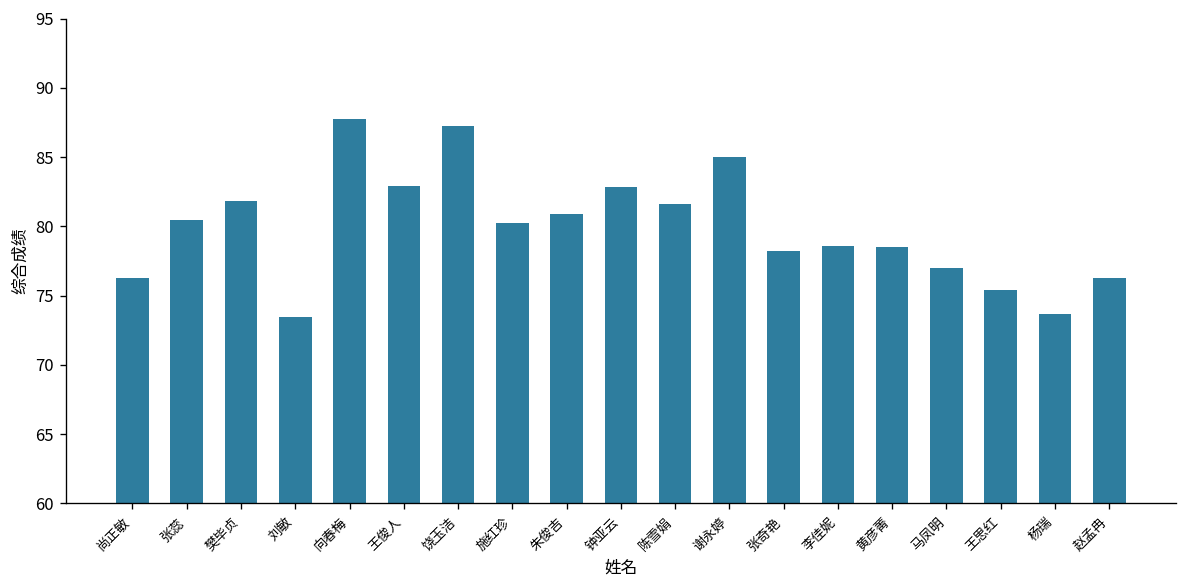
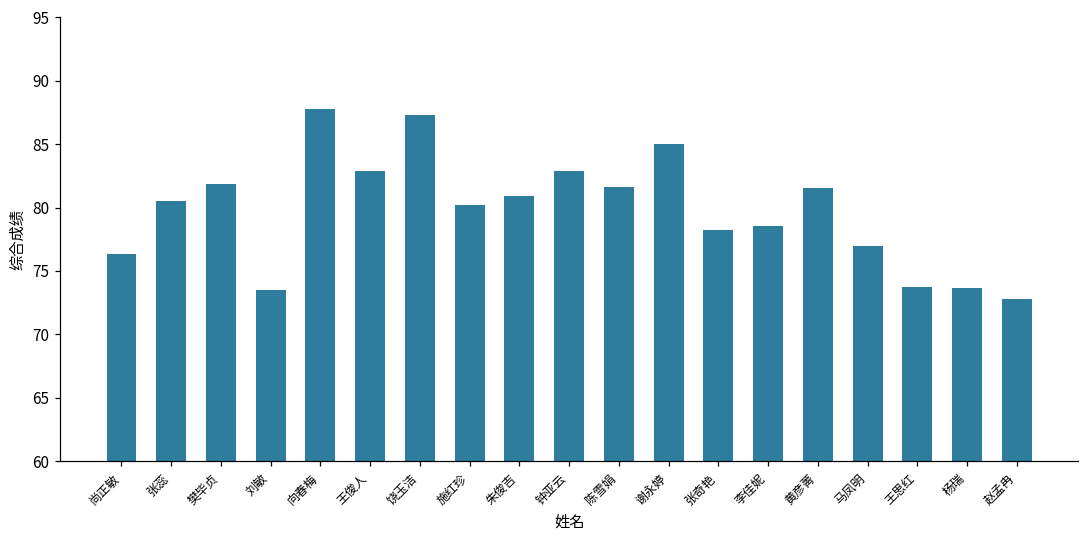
黄彦菁: 78.5 -> 81.5
王思红: 75.4 -> 73.7
赵孟冉: 76.3 -> 72.8
